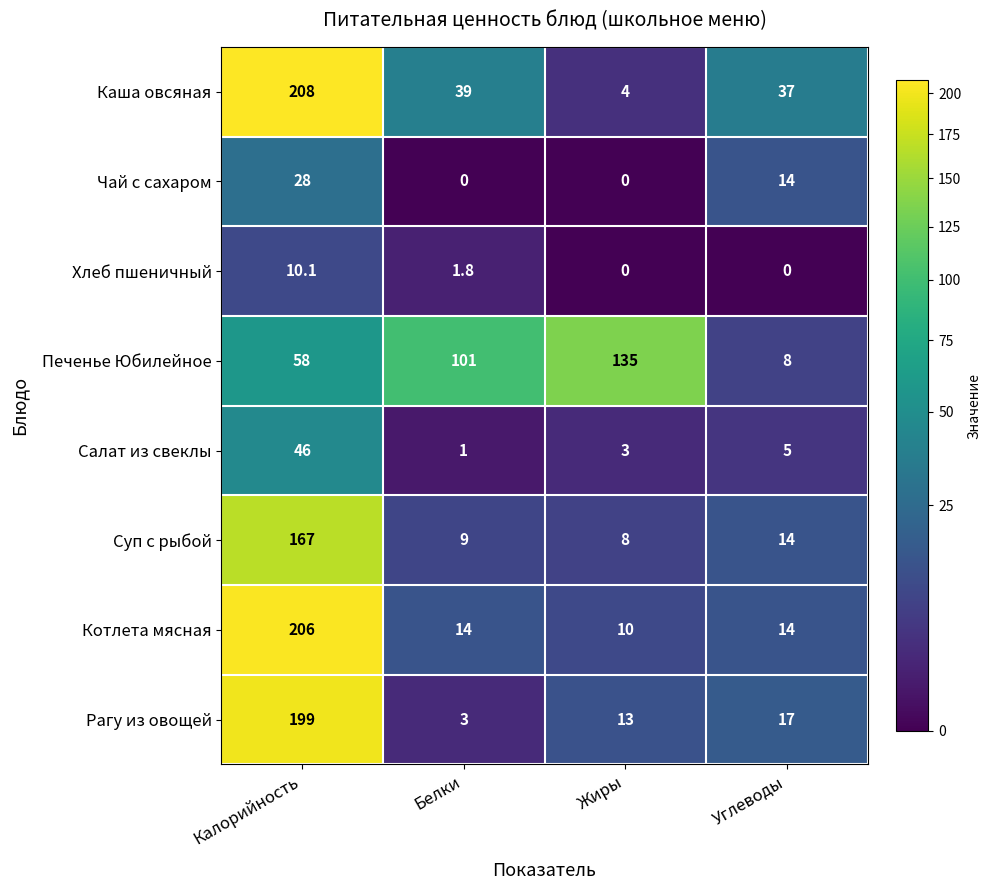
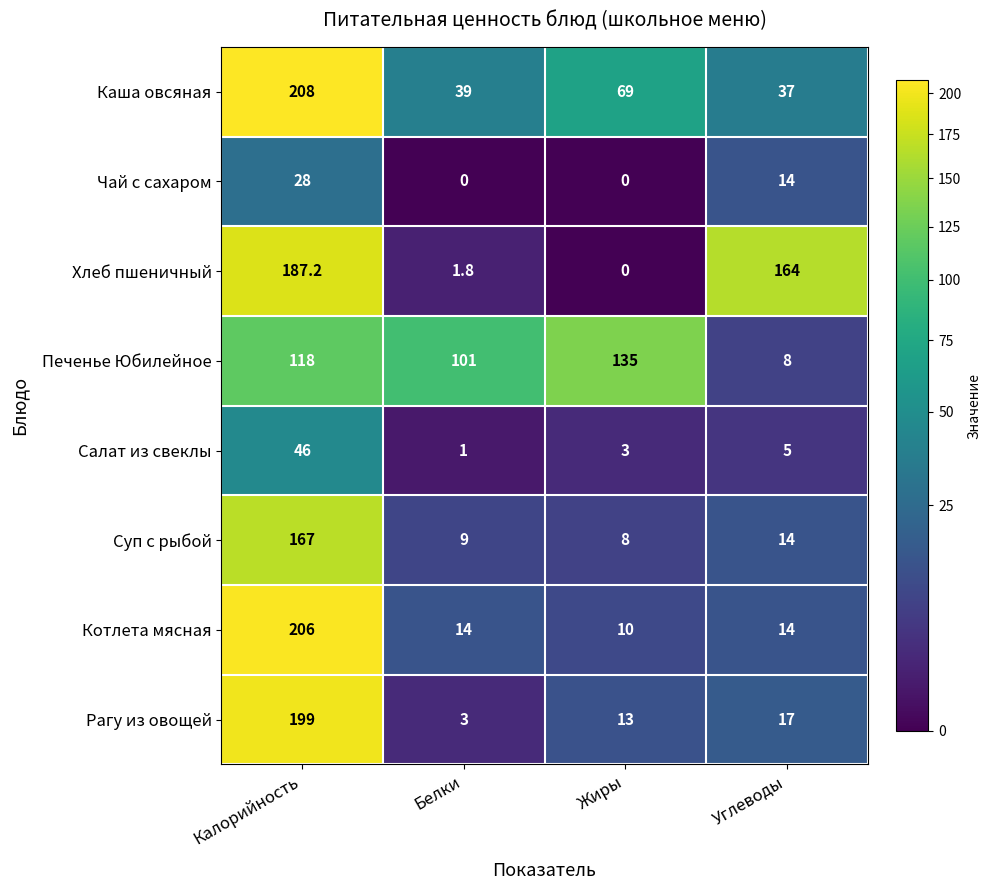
Каша овсяная, Жиры: 4 -> 69
Хлеб пшеничный, Калорийность: 10.1 -> 187.2
Хлеб пшеничный, Углеводы: 0 -> 164
Печенье Юбилейное, Калорийность: 58 -> 118
